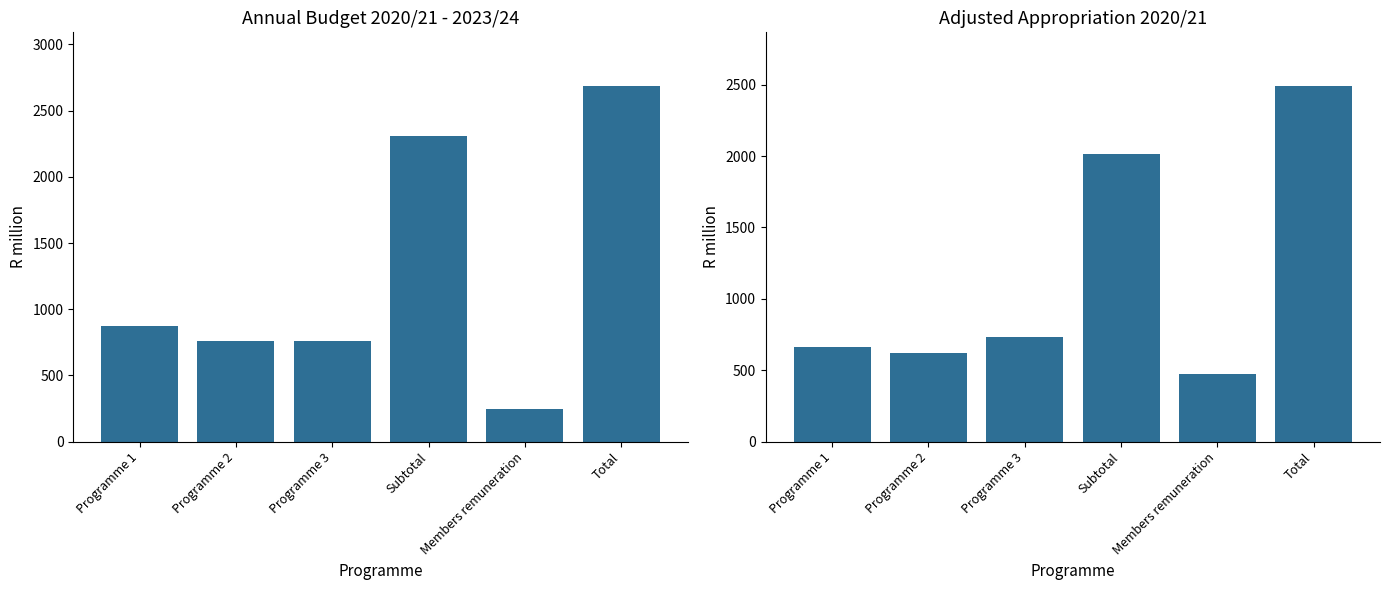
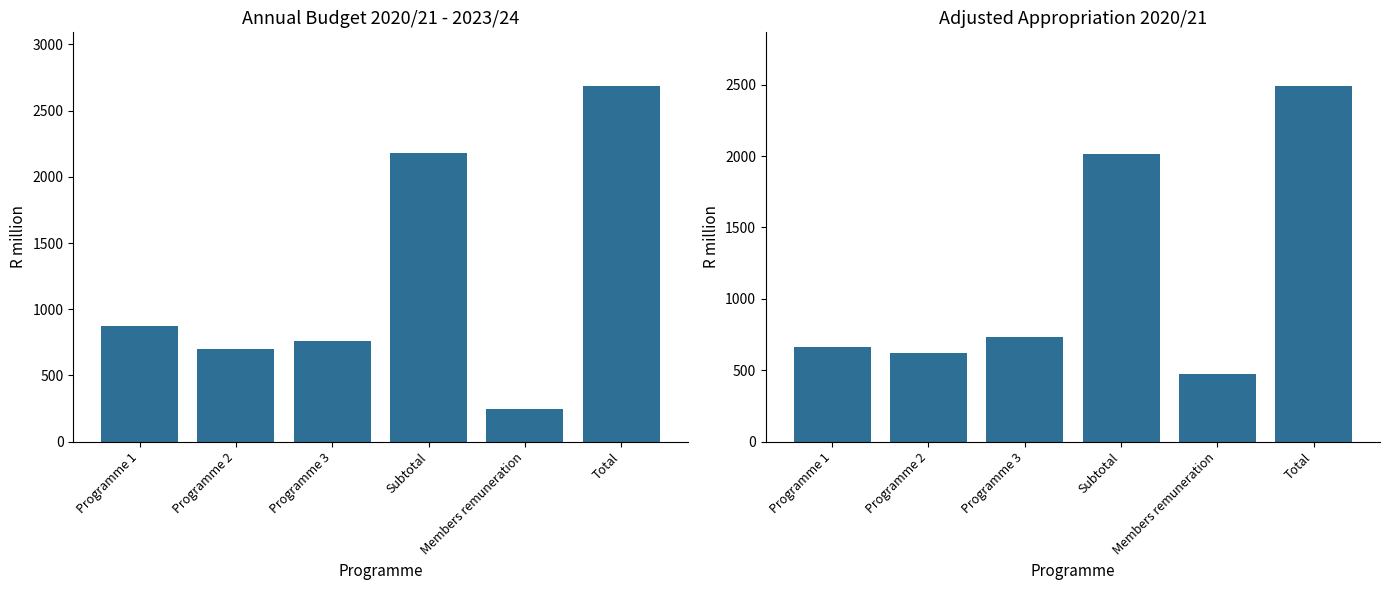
Annual Budget 2020/21 - 2023/24, Programme 2: 760 -> 700
Annual Budget 2020/21 - 2023/24, Subtotal: 2310 -> 2180
